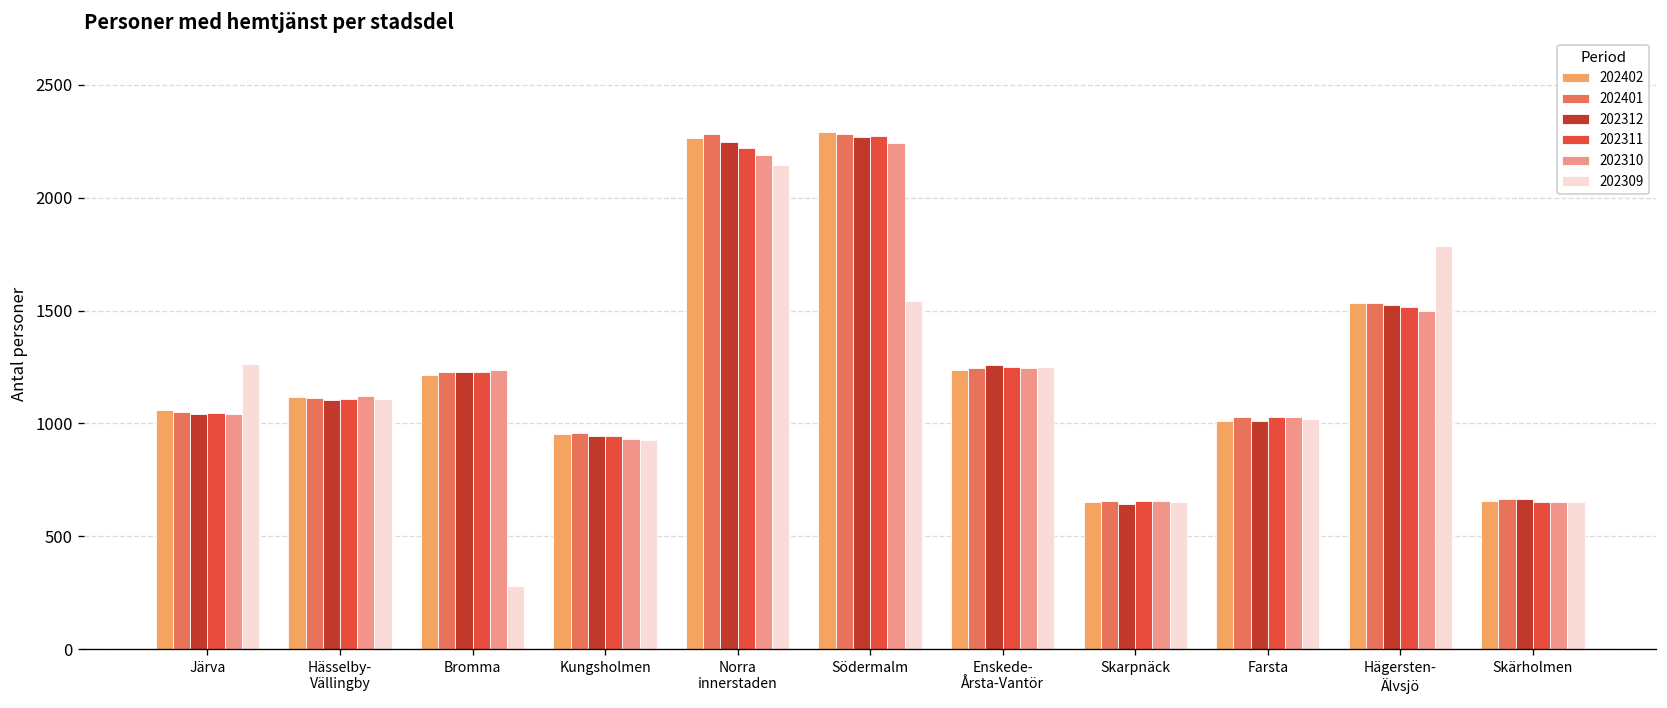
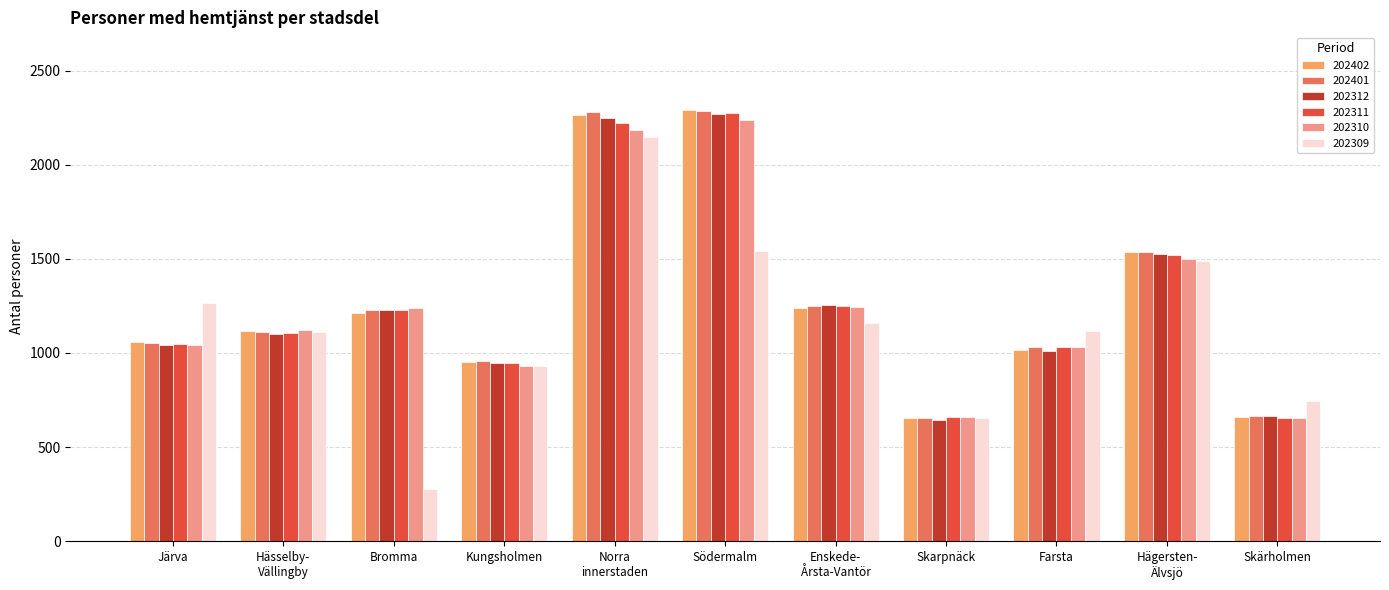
202309, Enskede- Årsta-Vantör: 1250 -> 1160
202309, Farsta: 1020 -> 1120
202309, Hägersten- Älvsjö: 1790 -> 1490
202309, Skärholmen: 650 -> 750
